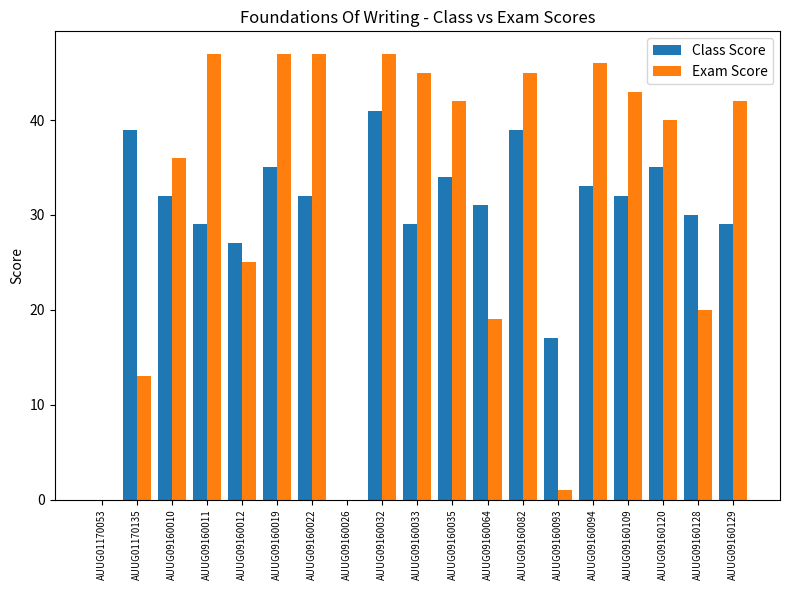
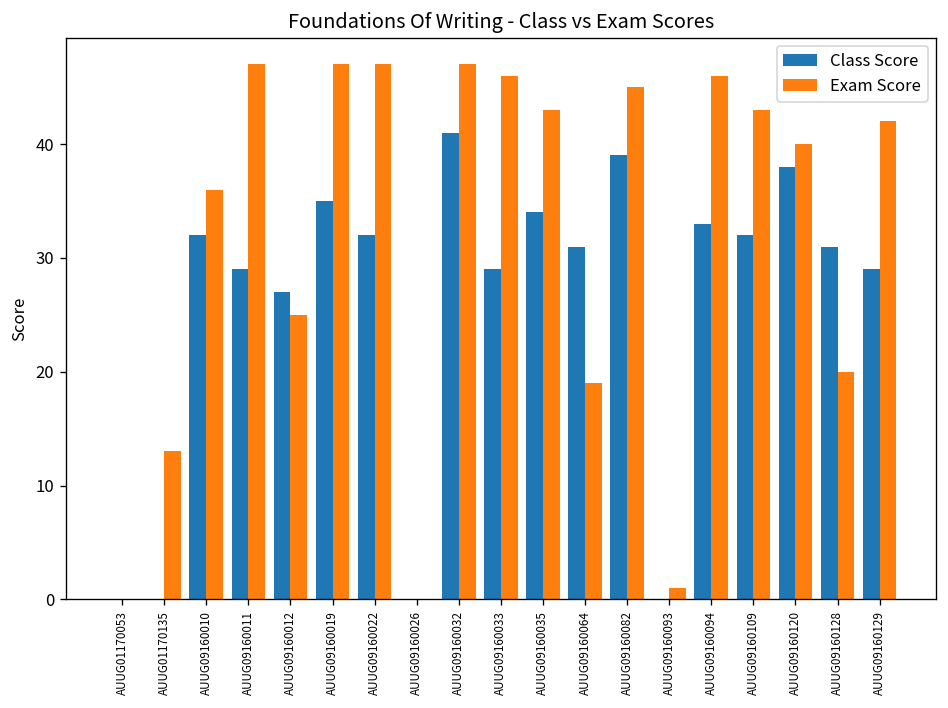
Class Score, AUUG01170135: 39 -> 0
Exam Score, AUUG09160033: 45 -> 46
Exam Score, AUUG09160035: 42 -> 43
Class Score, AUUG09160093: 17 -> 0
Class Score, AUUG09160120: 35 -> 38
Class Score, AUUG09160128: 30 -> 31
